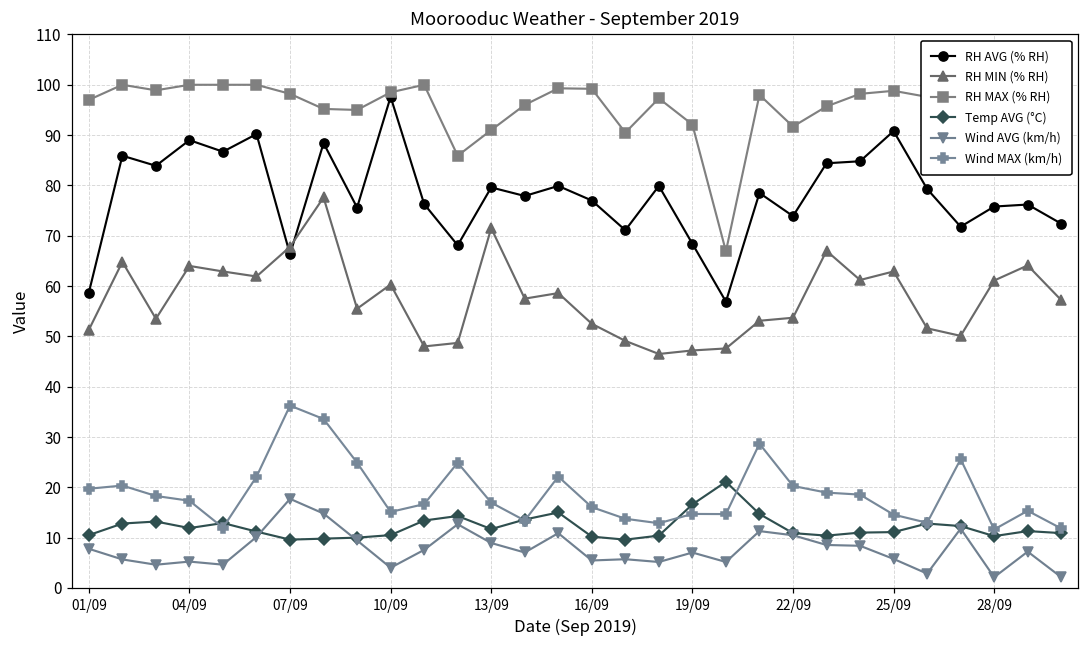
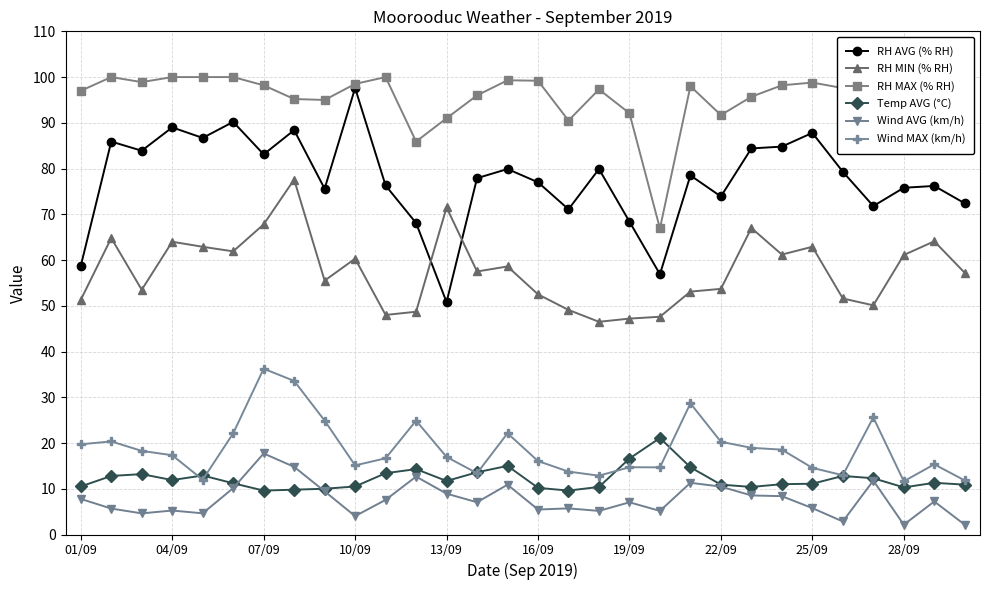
RH AVG (% RH), 07/09: 66 -> 83
RH AVG (% RH), 13/09: 80 -> 51
RH AVG (% RH), 25/09: 91 -> 88
